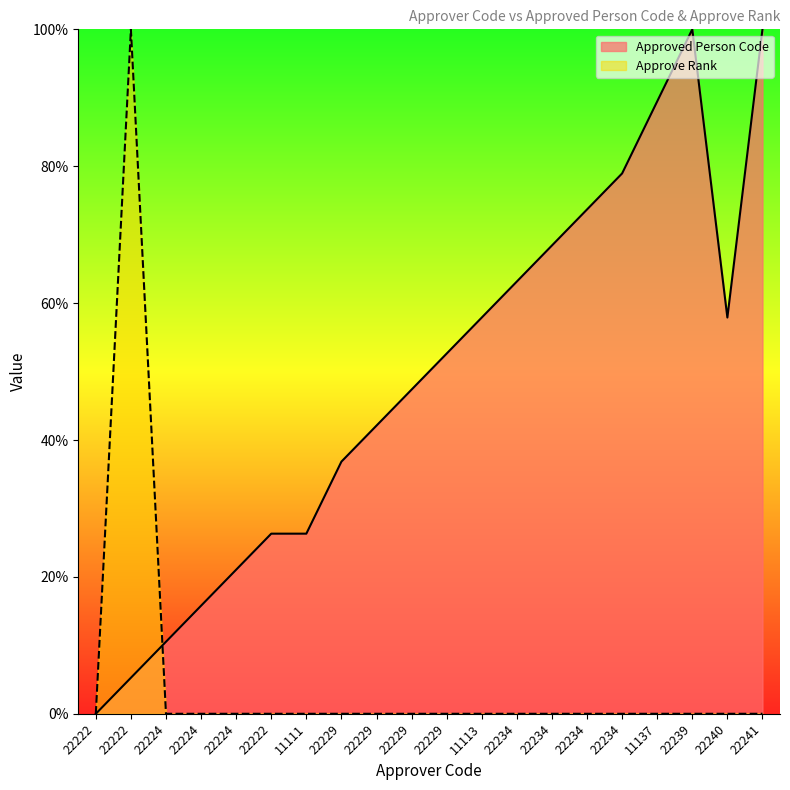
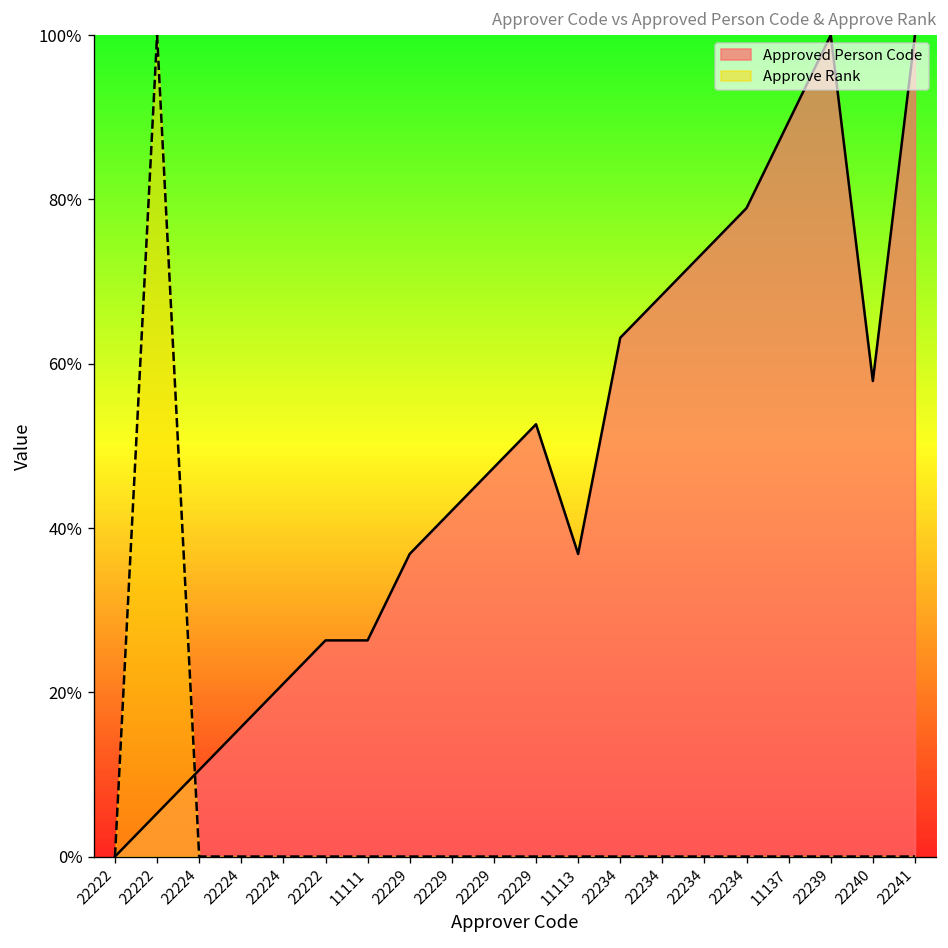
Approved Person Code, 11113: 58% -> 37%
